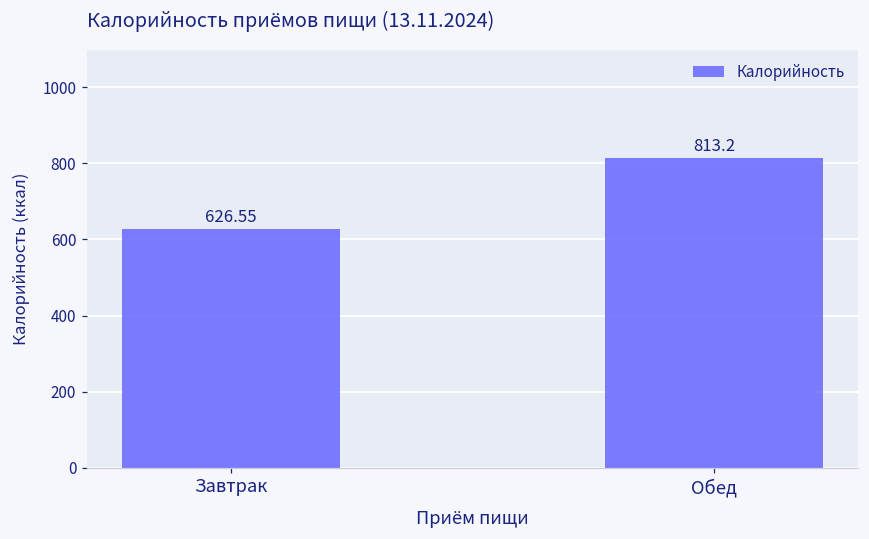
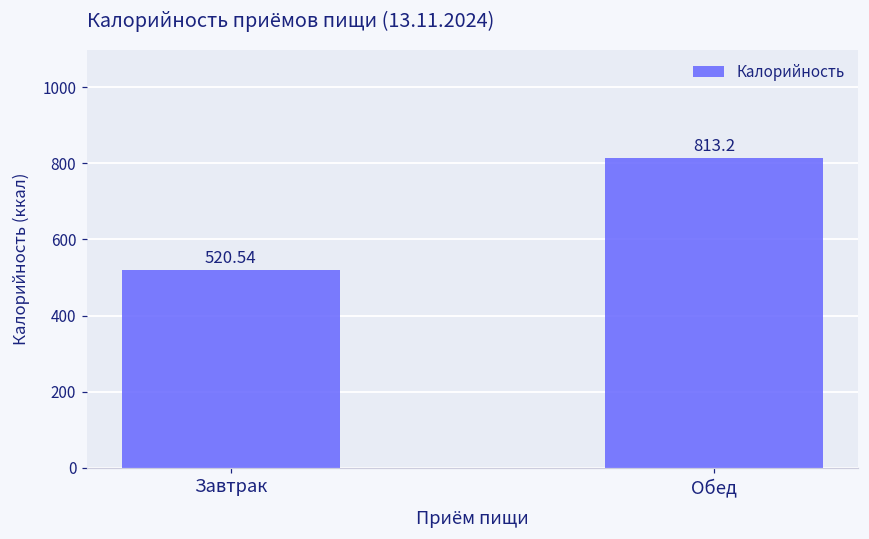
Завтрак: 626.55 -> 520.54
